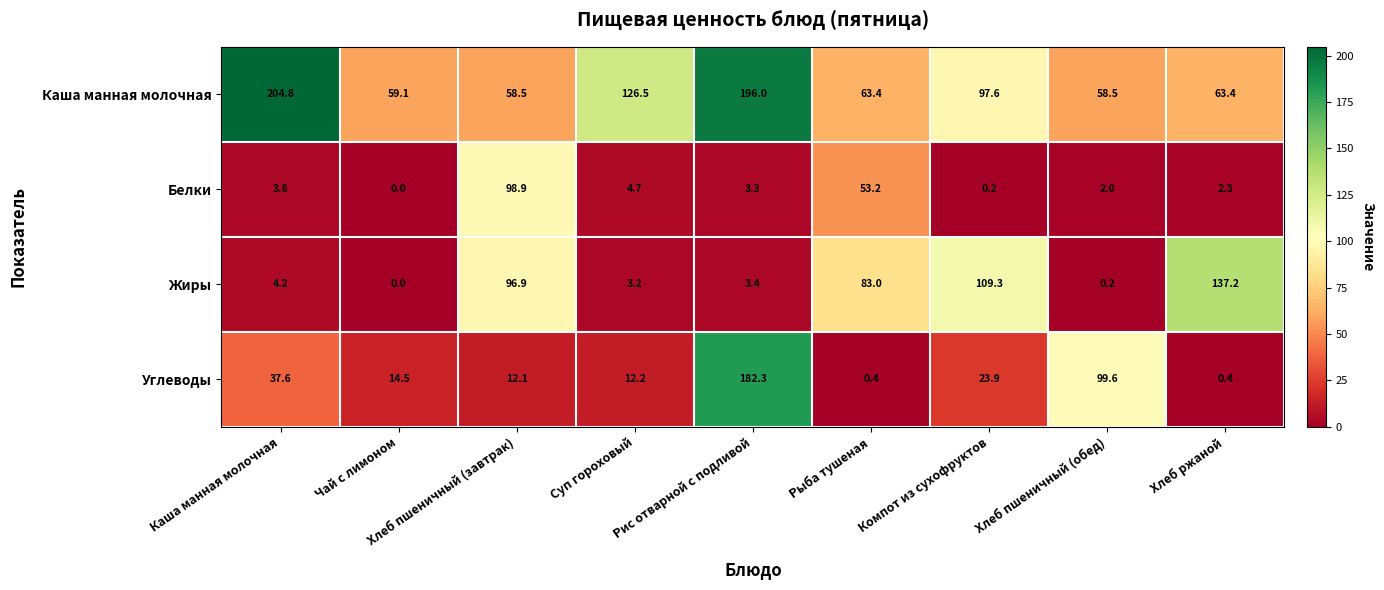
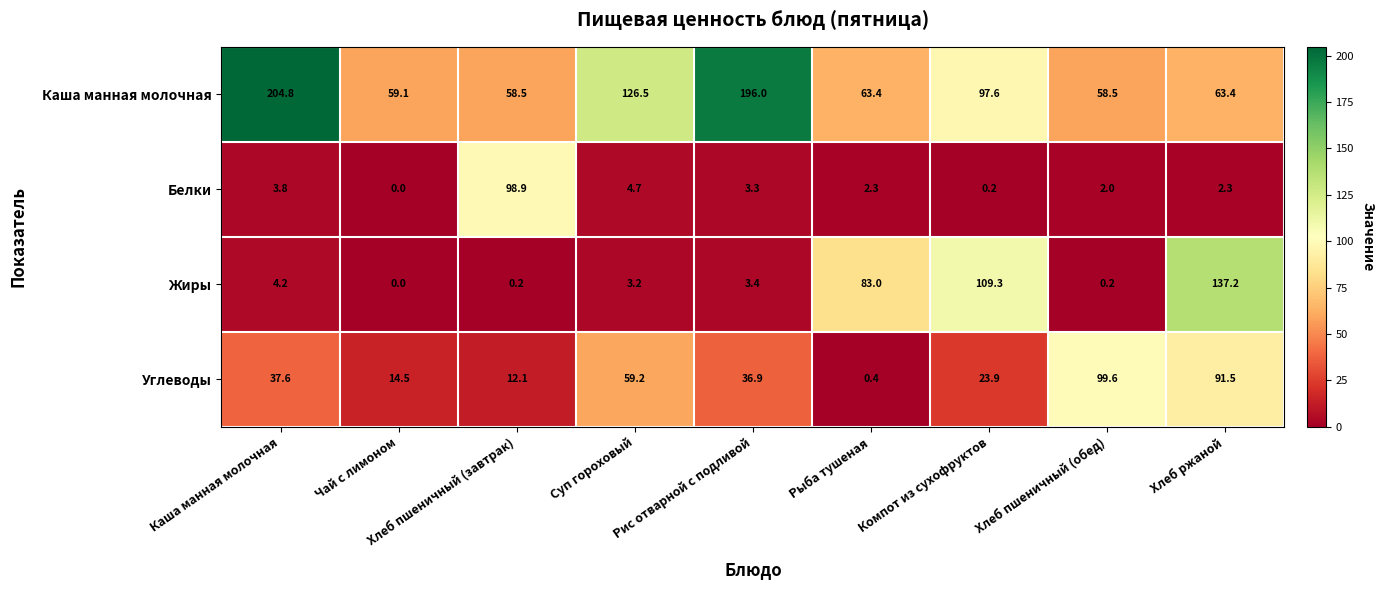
Белки, Рыба тушеная: 53.2 -> 2.3
Жиры, Хлеб пшеничный (завтрак): 96.9 -> 0.2
Углеводы, Суп гороховый: 12.2 -> 59.2
Углеводы, Рис отварной с подливой: 182.3 -> 36.9
Углеводы, Хлеб ржаной: 0.4 -> 91.5
